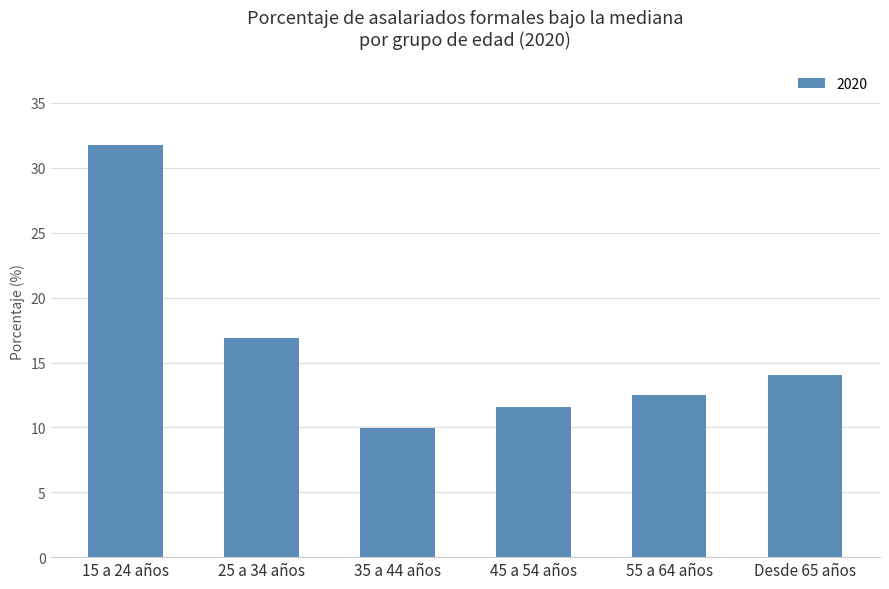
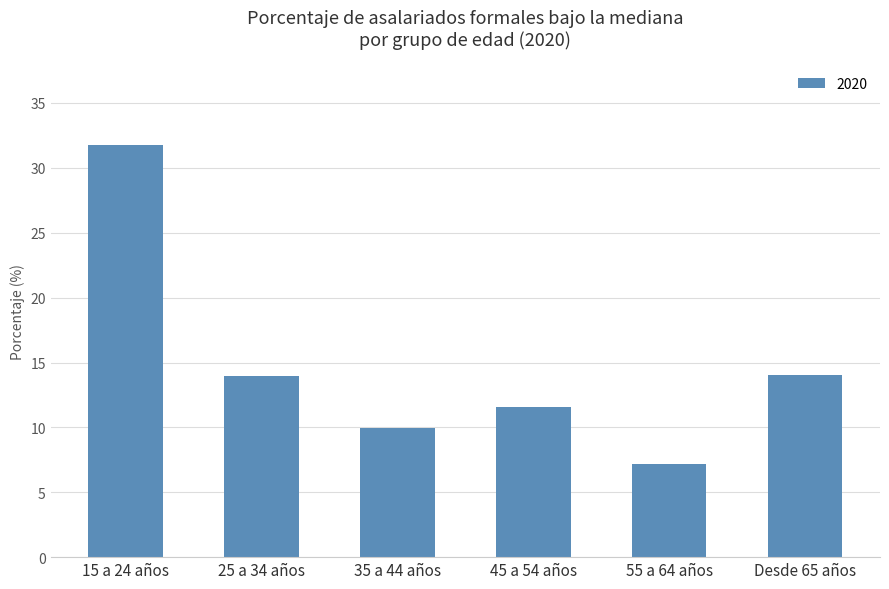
25 a 34 años: 16.9 -> 14.0
55 a 64 años: 12.5 -> 7.2
